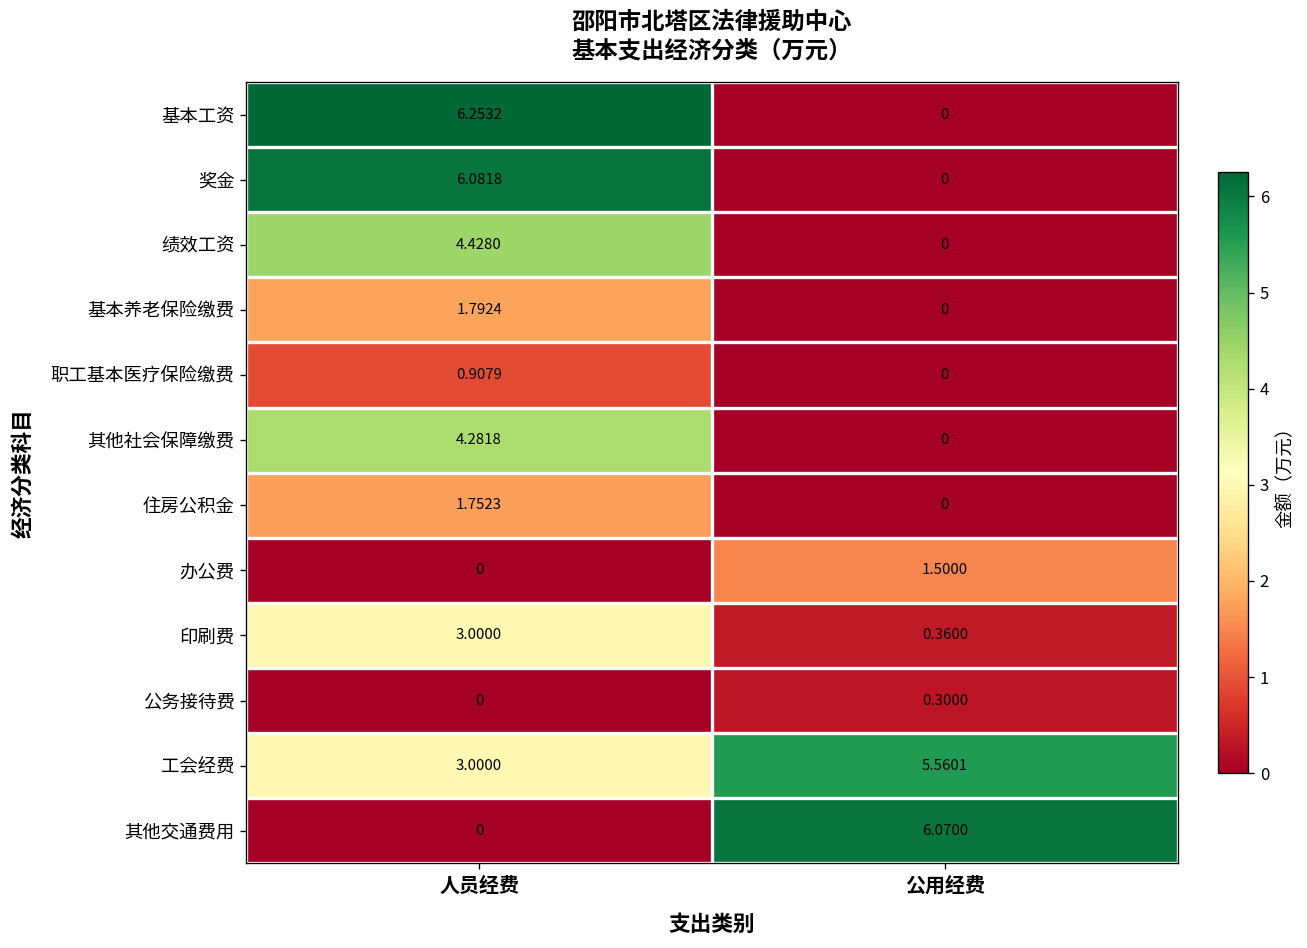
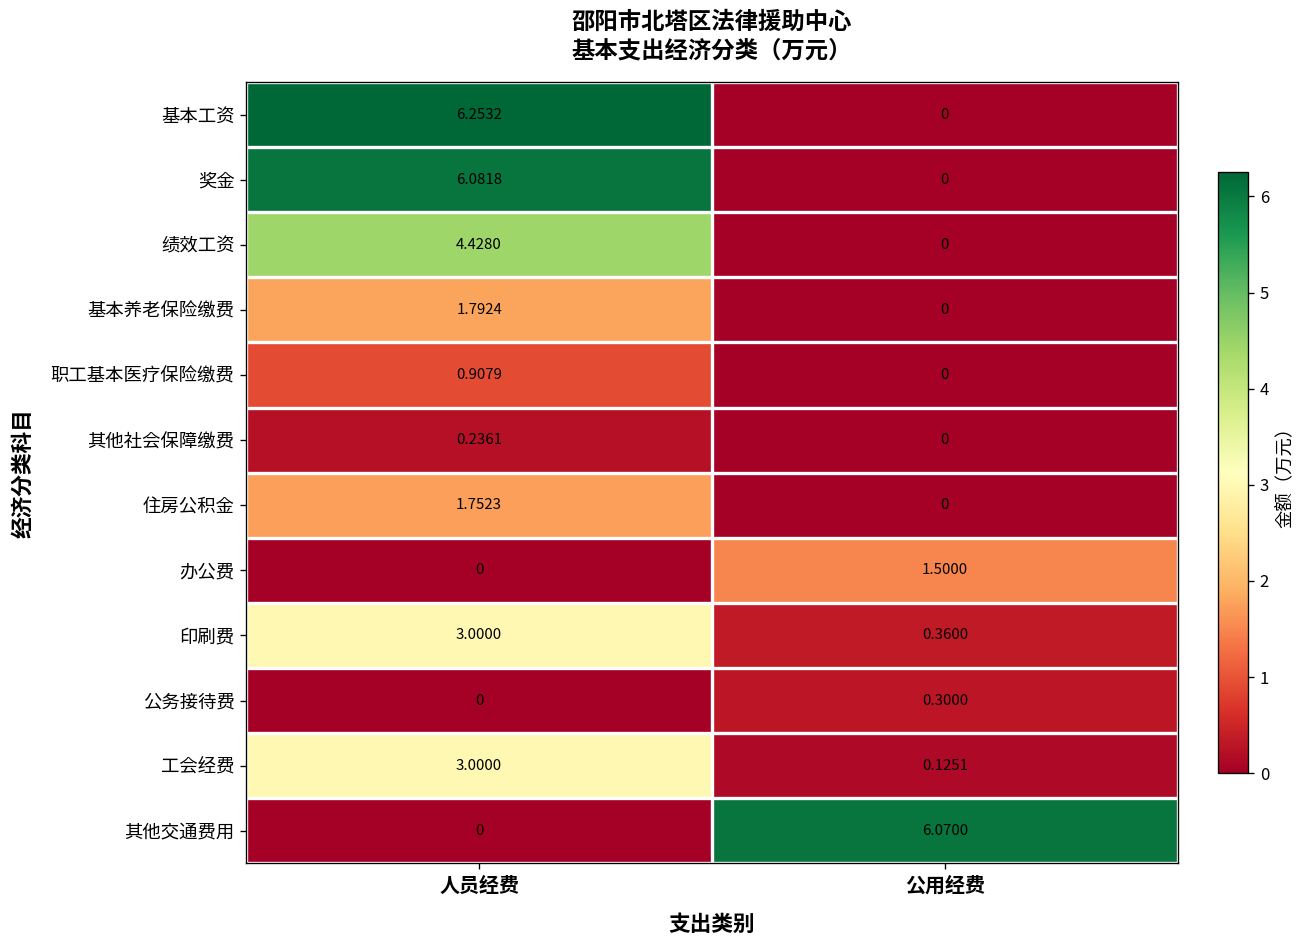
其他社会保障缴费, 人员经费: 4.2818 -> 0.2361
工会经费, 公用经费: 5.5601 -> 0.1251
